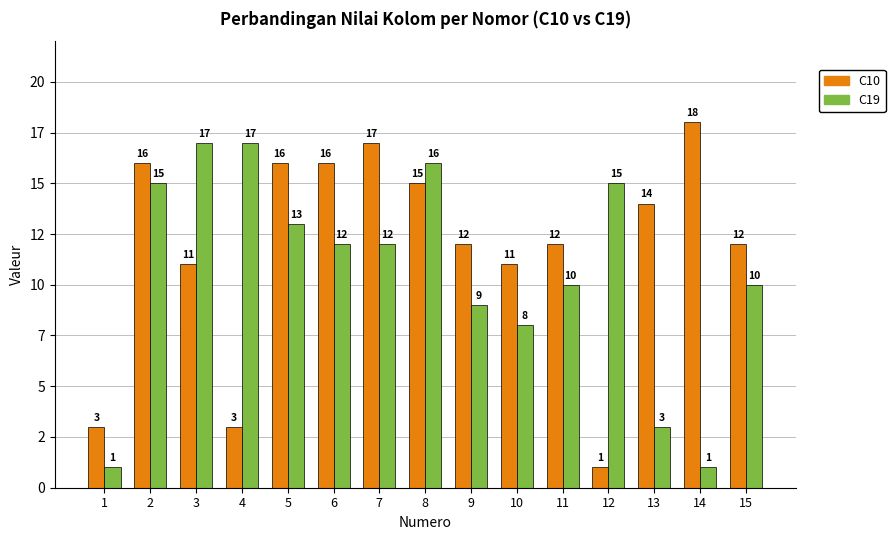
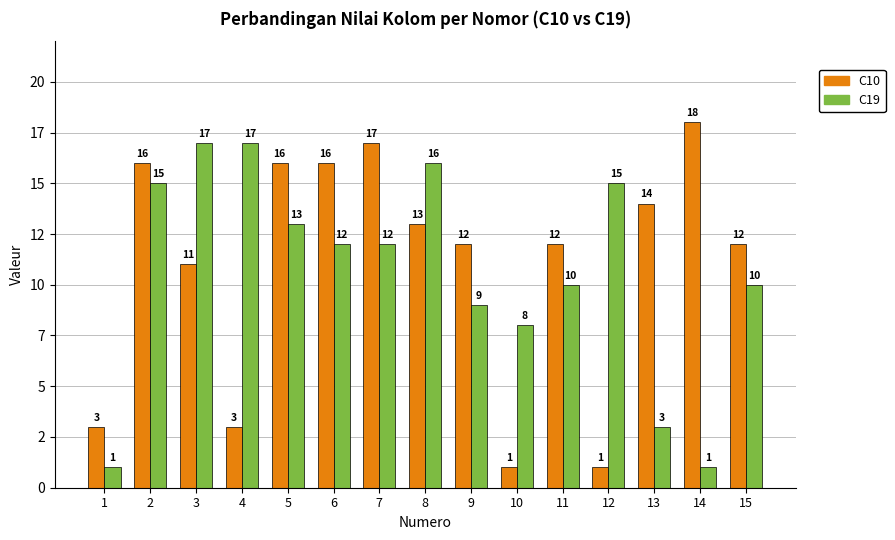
C10, 8: 15 -> 13
C10, 10: 11 -> 1
